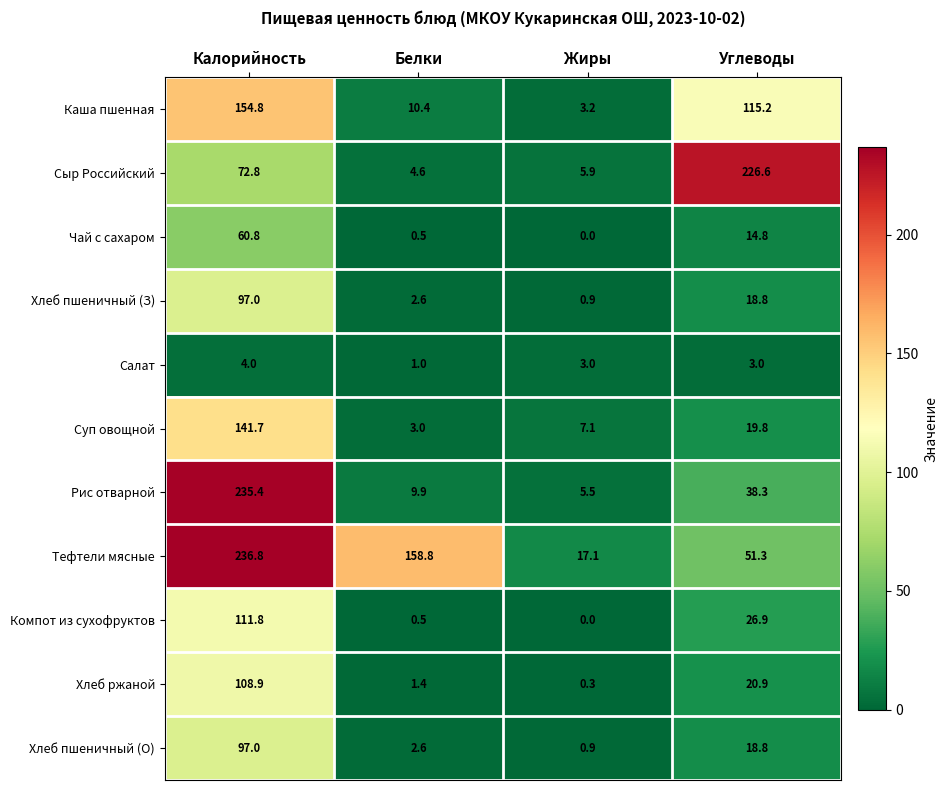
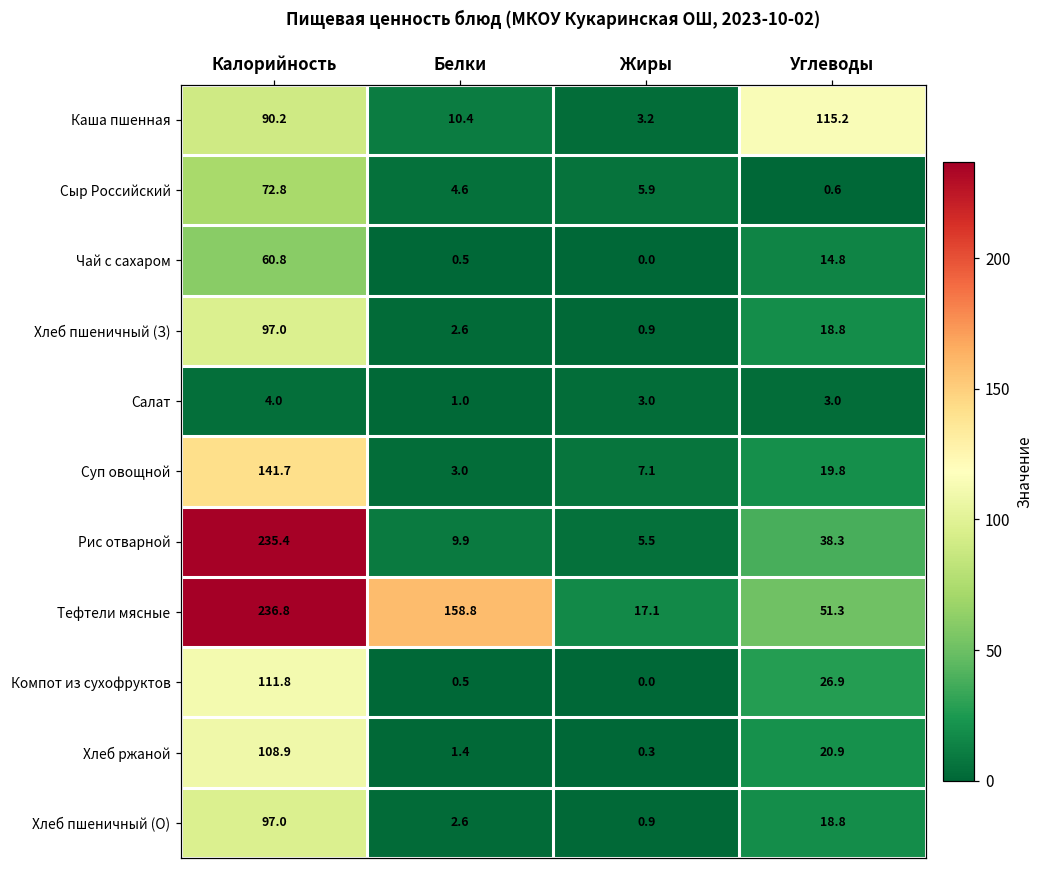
Каша пшенная, Калорийность: 154.8 -> 90.2
Сыр Российский, Углеводы: 226.6 -> 0.6
